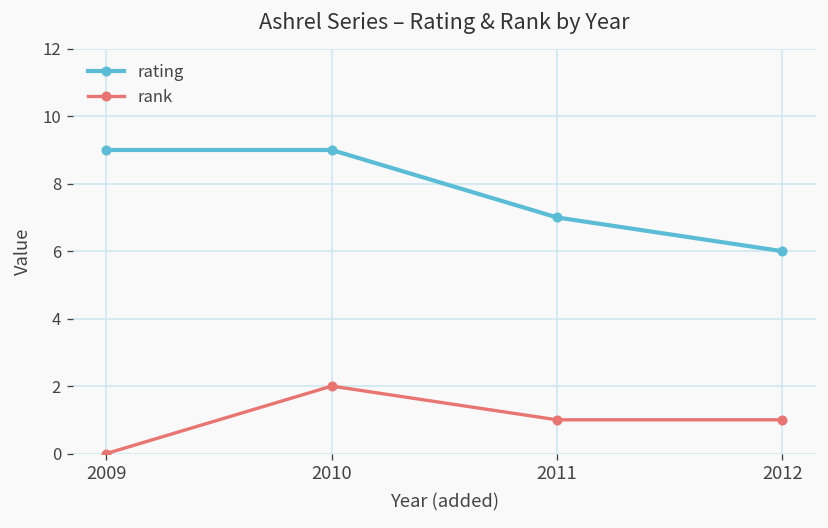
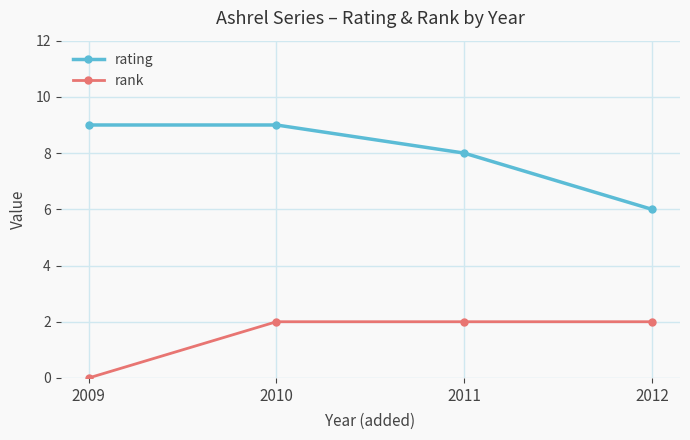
rating, 2011: 7 -> 8
rank, 2011: 1 -> 2
rank, 2012: 1 -> 2
